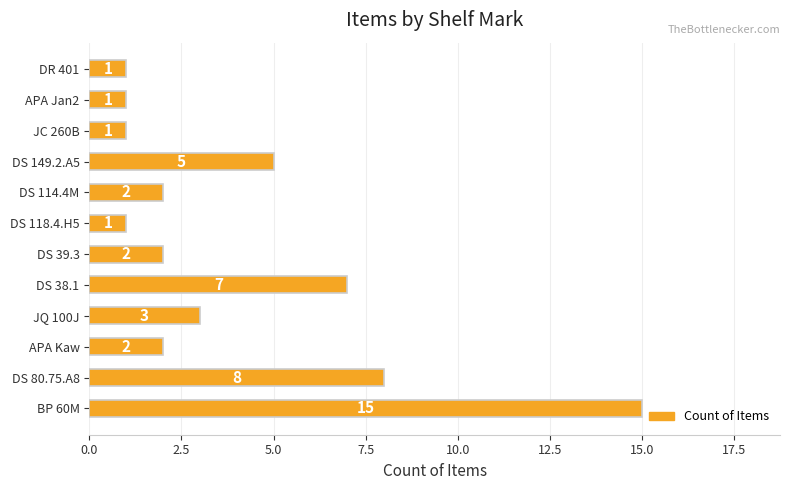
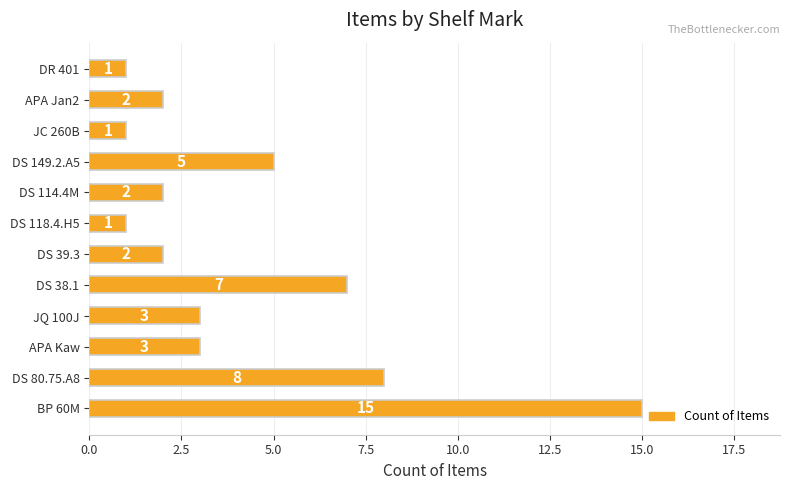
APA Jan2: 1 -> 2
APA Kaw: 2 -> 3
